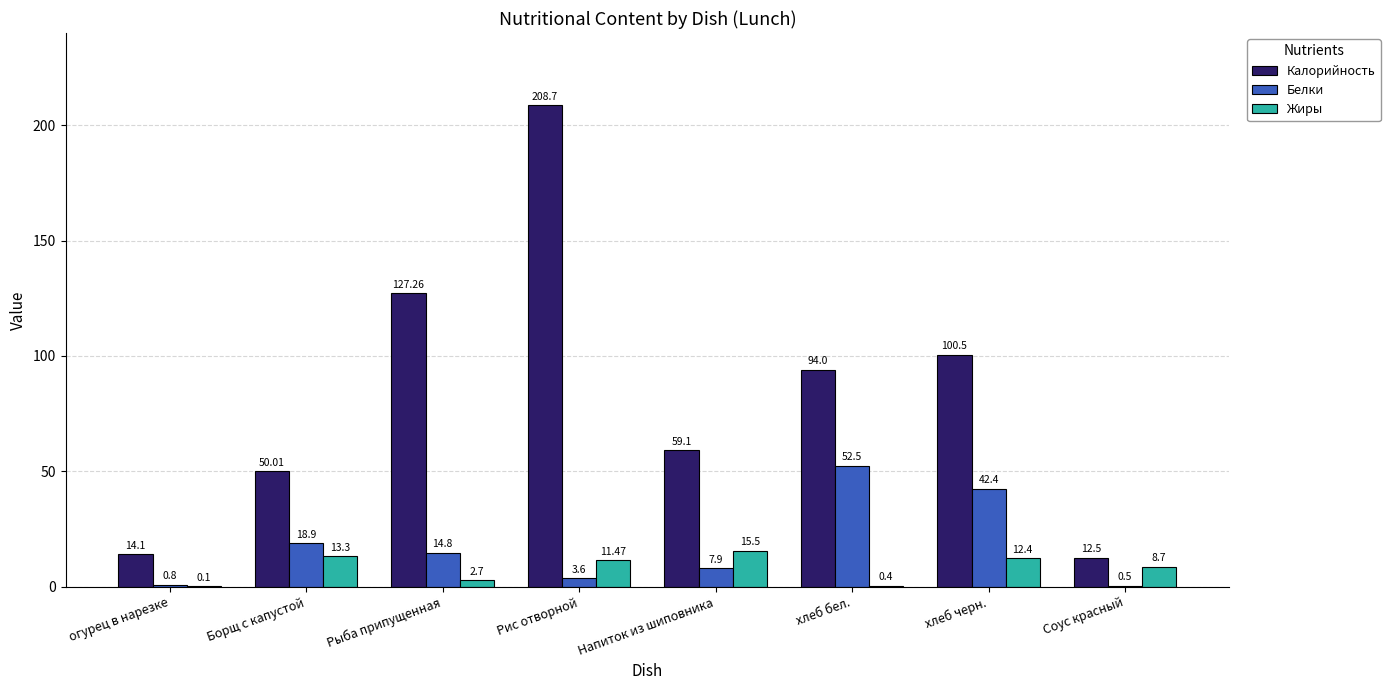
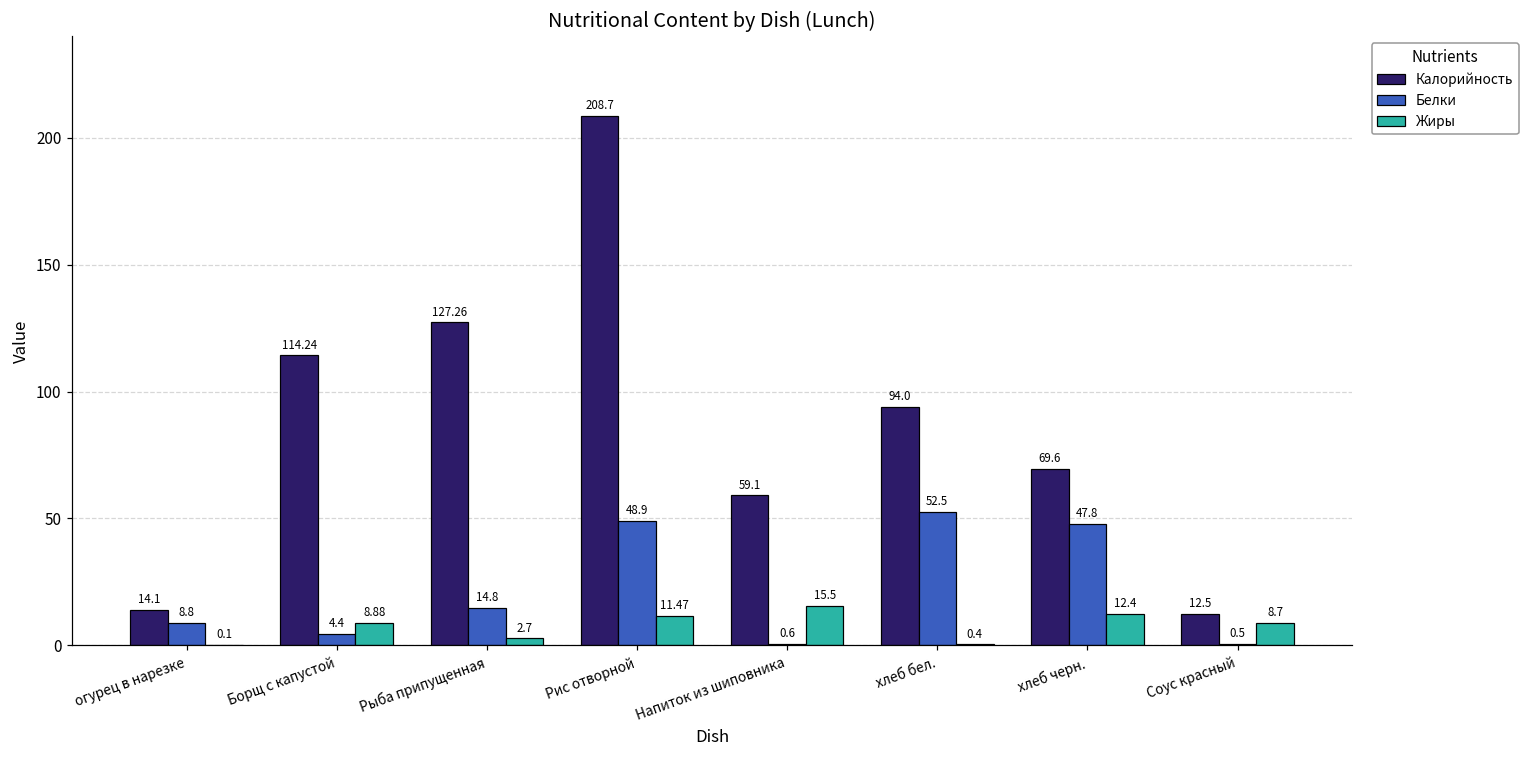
Белки, огурец в нарезке: 0.8 -> 8.8
Калорийность, Борщ с капустой: 50.01 -> 114.24
Белки, Борщ с капустой: 18.9 -> 4.4
Жиры, Борщ с капустой: 13.3 -> 8.88
Белки, Рис отворной: 3.6 -> 48.9
Белки, Напиток из шиповника: 7.9 -> 0.6
Калорийность, хлеб черн.: 100.5 -> 69.6
Белки, хлеб черн.: 42.4 -> 47.8
